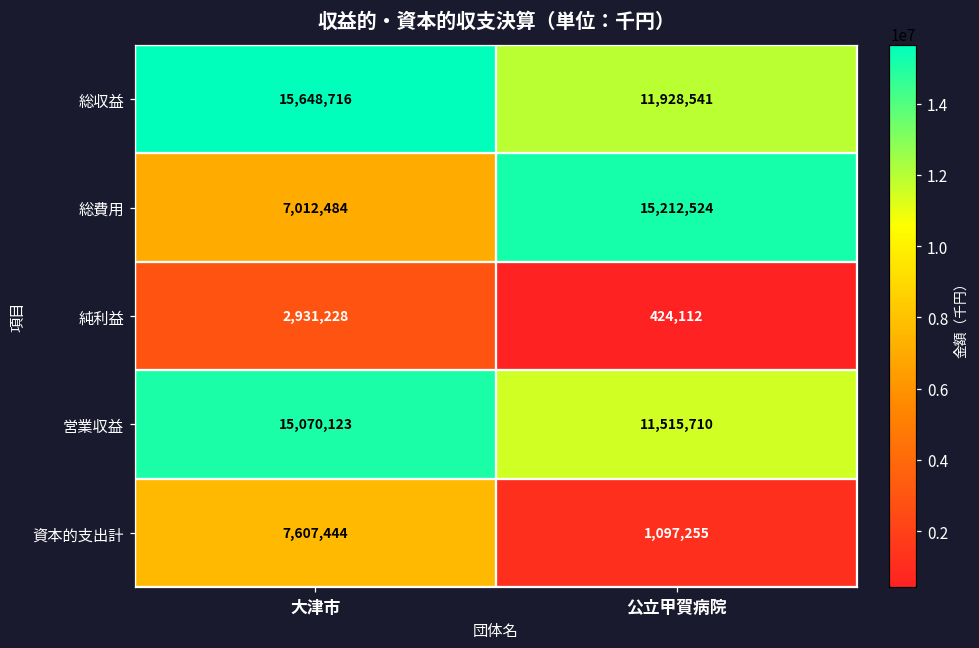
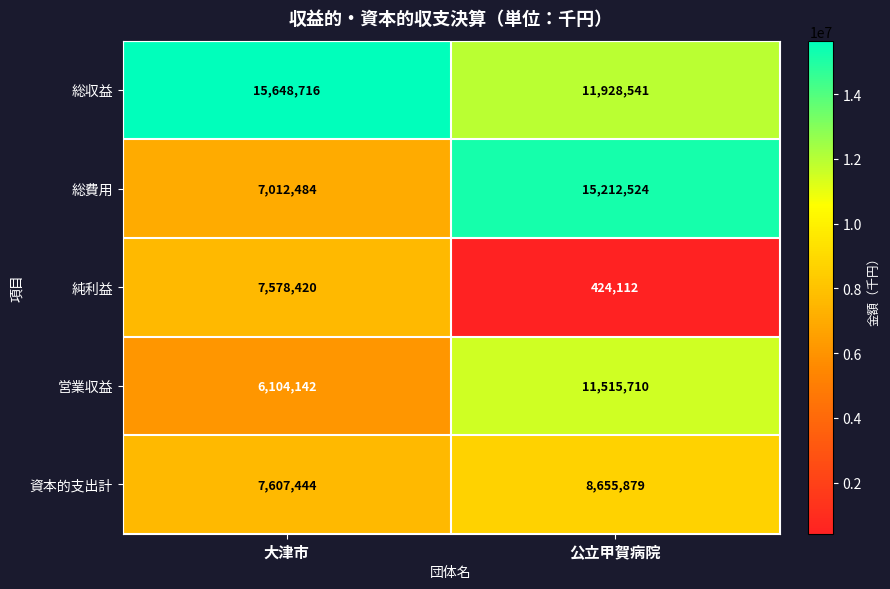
純利益, 大津市: 2,931,228 -> 7,578,420
営業収益, 大津市: 15,070,123 -> 6,104,142
資本的支出計, 公立甲賀病院: 1,097,255 -> 8,655,879
